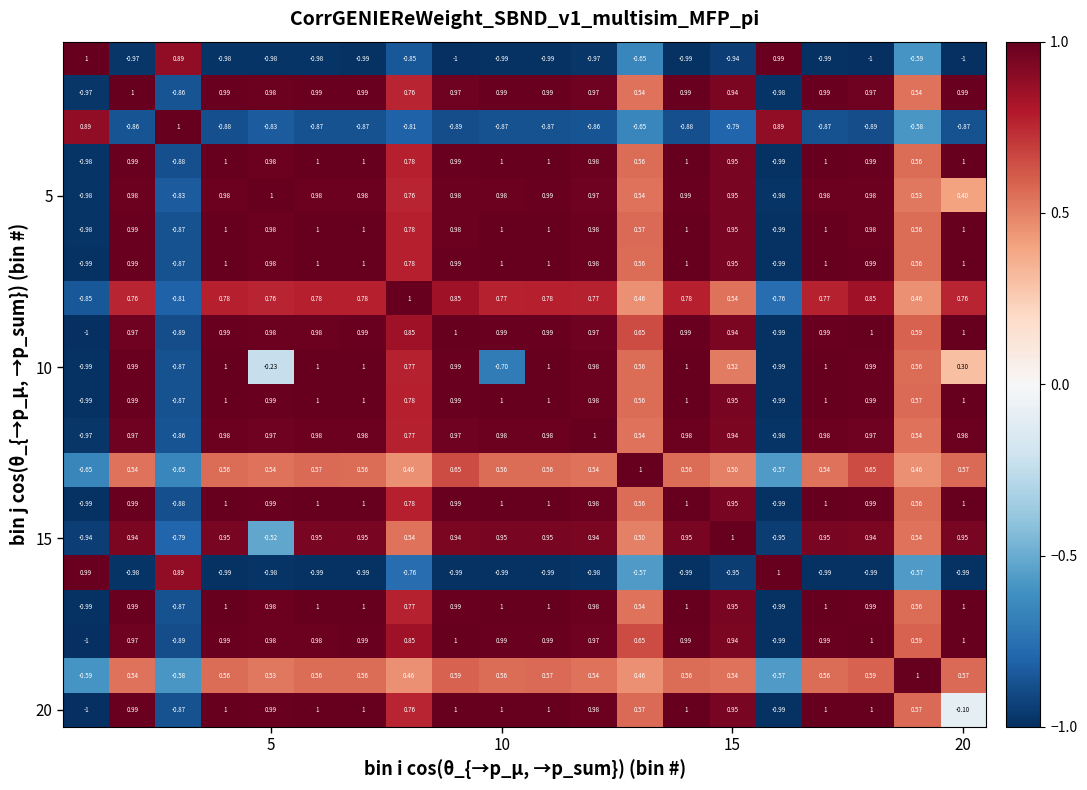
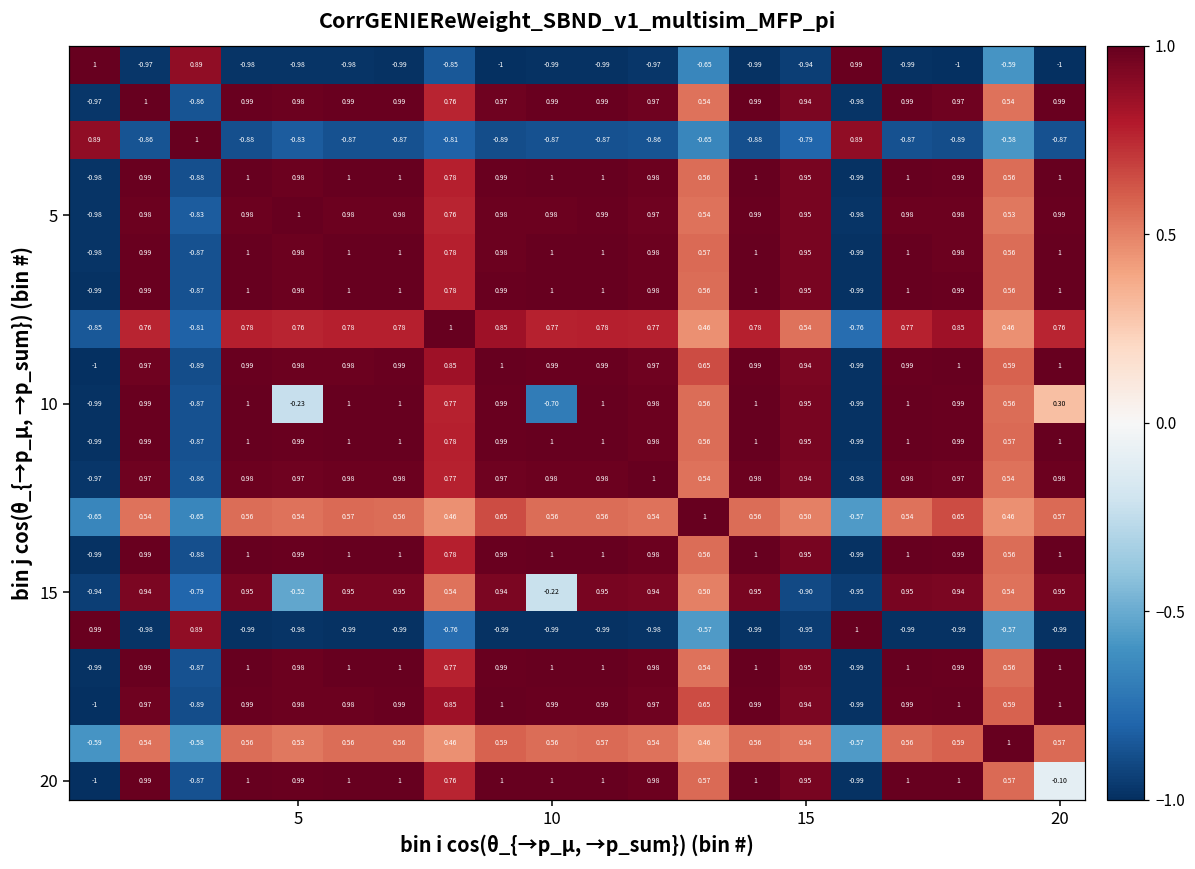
5, 20: 0.40 -> 0.99
10, 15: 0.52 -> 0.95
15, 10: 0.95 -> -0.22
15, 15: 1 -> -0.90
